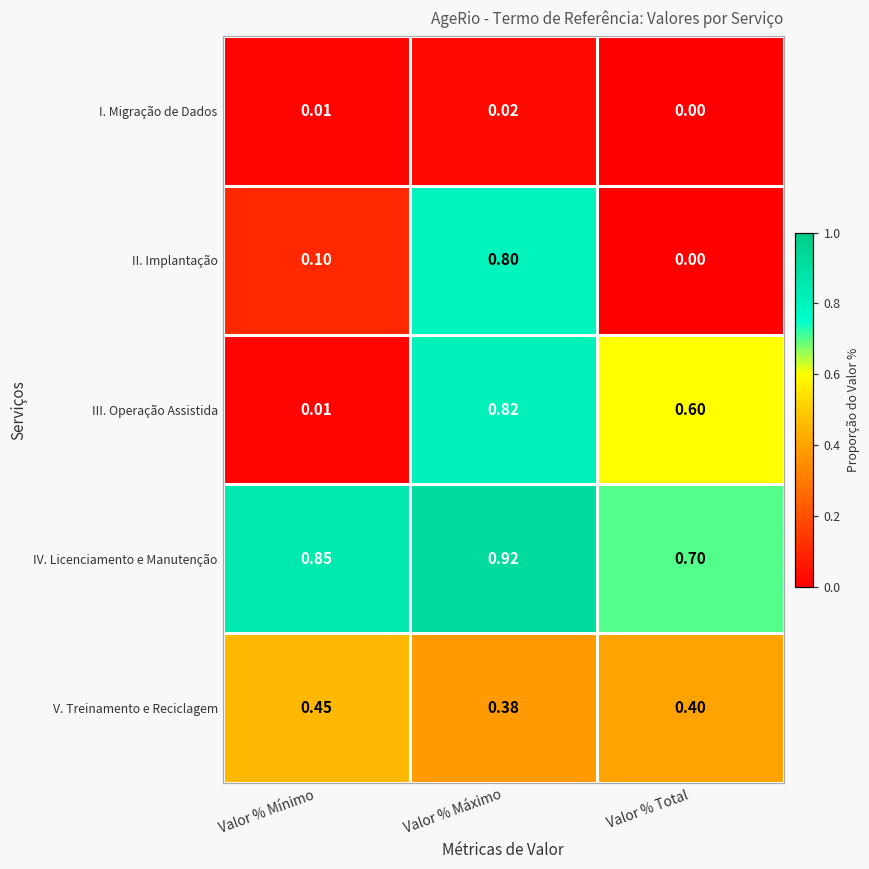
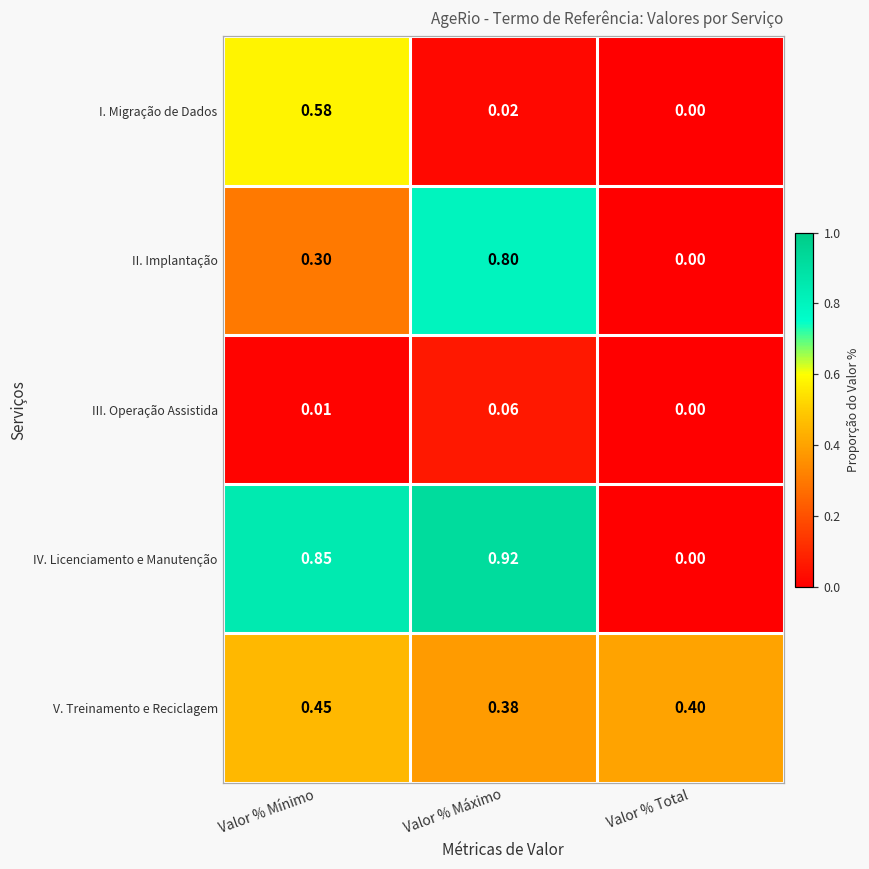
I. Migração de Dados, Valor % Mínimo: 0.01 -> 0.58
II. Implantação, Valor % Mínimo: 0.10 -> 0.30
III. Operação Assistida, Valor % Máximo: 0.82 -> 0.06
III. Operação Assistida, Valor % Total: 0.60 -> 0.00
IV. Licenciamento e Manutenção, Valor % Total: 0.70 -> 0.00
